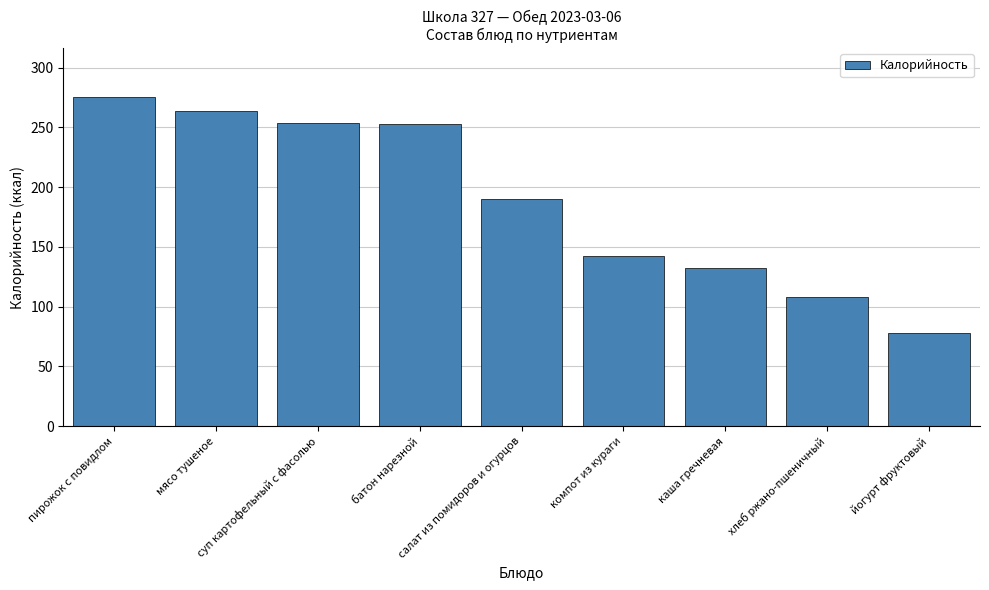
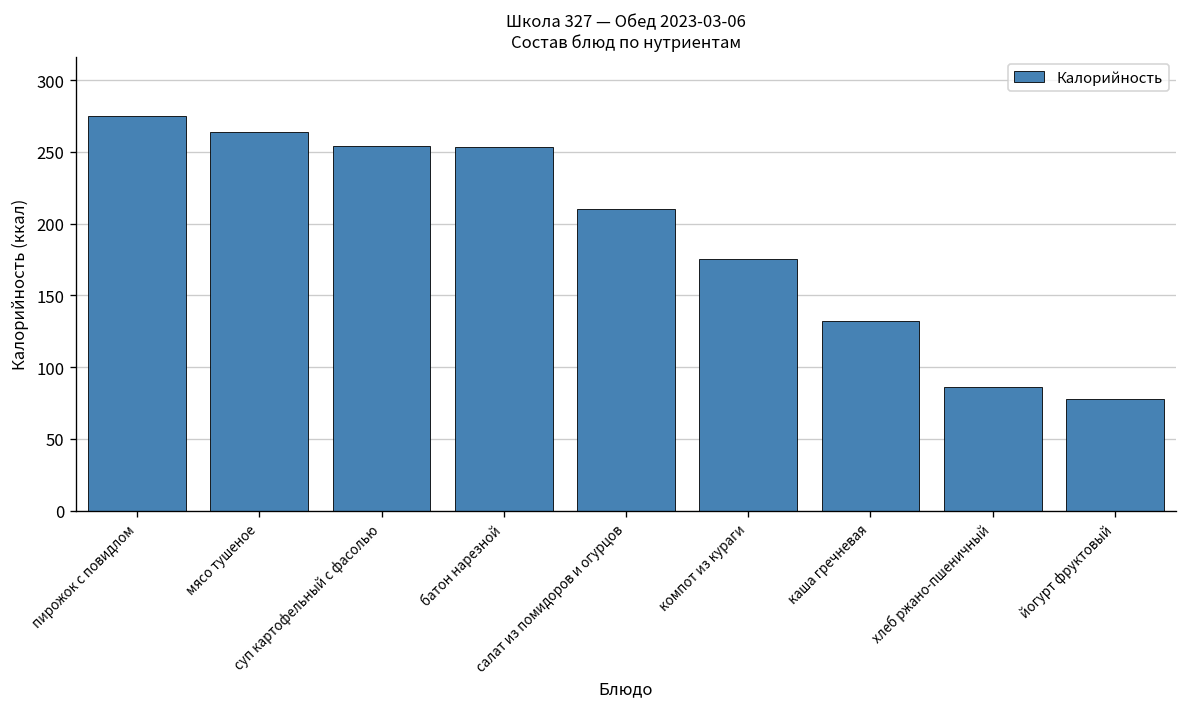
салат из помидоров и огурцов: 190 -> 210
компот из кураги: 142 -> 175
хлеб ржано-пшеничный: 108 -> 86
